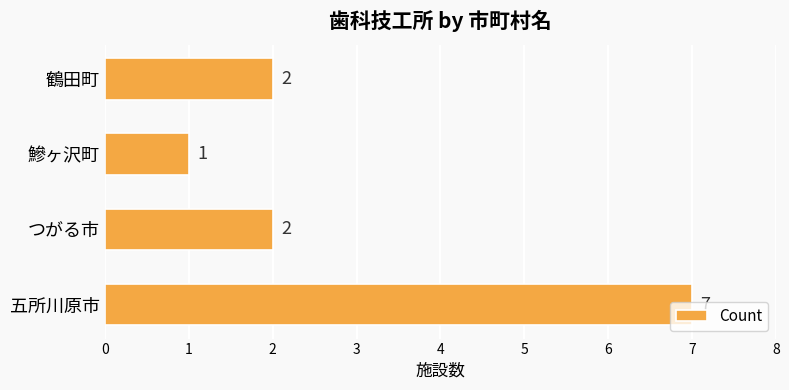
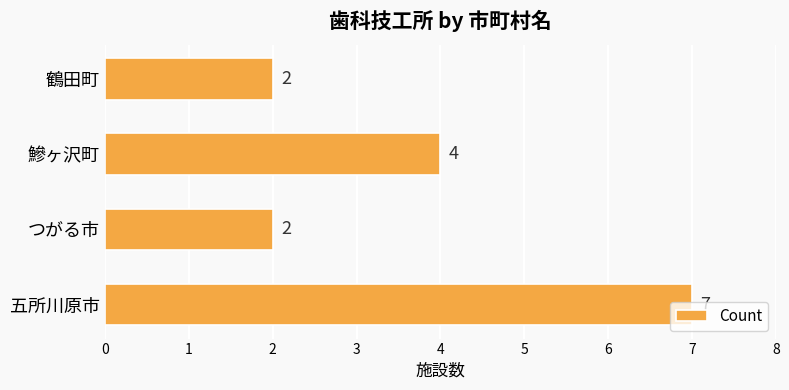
鰺ヶ沢町: 1 -> 4
